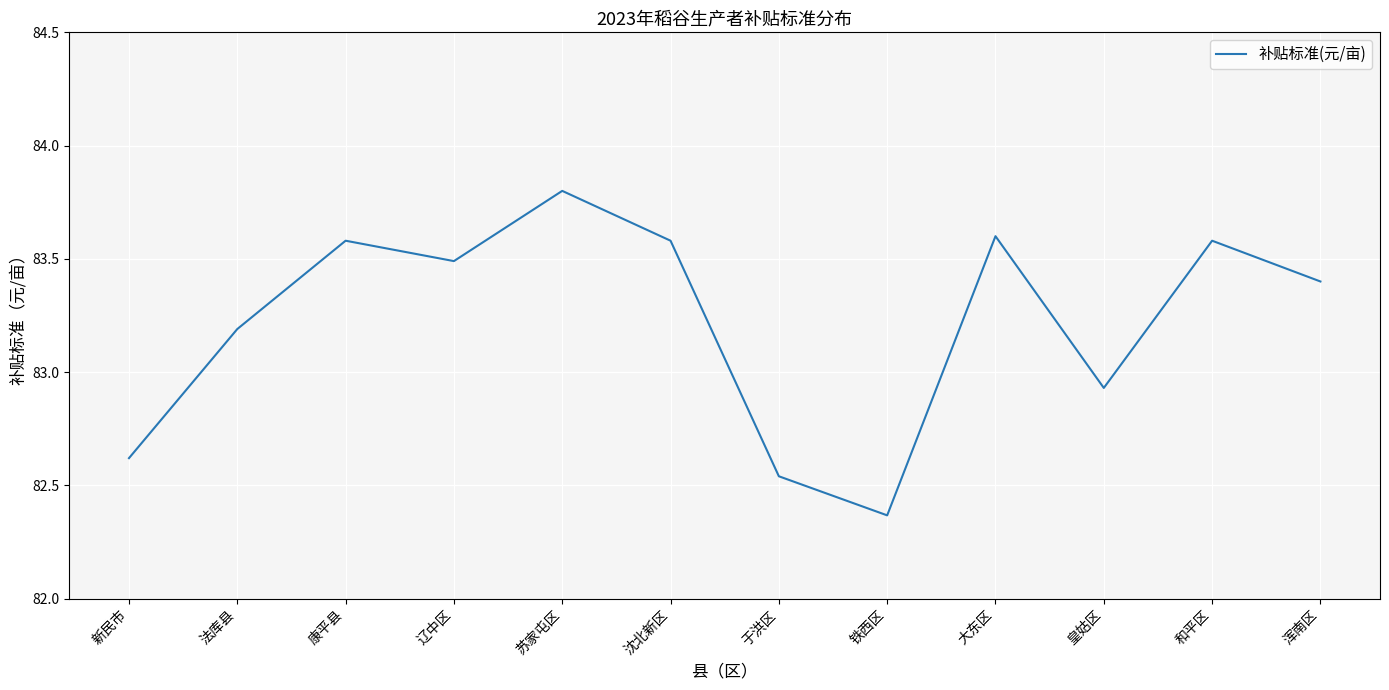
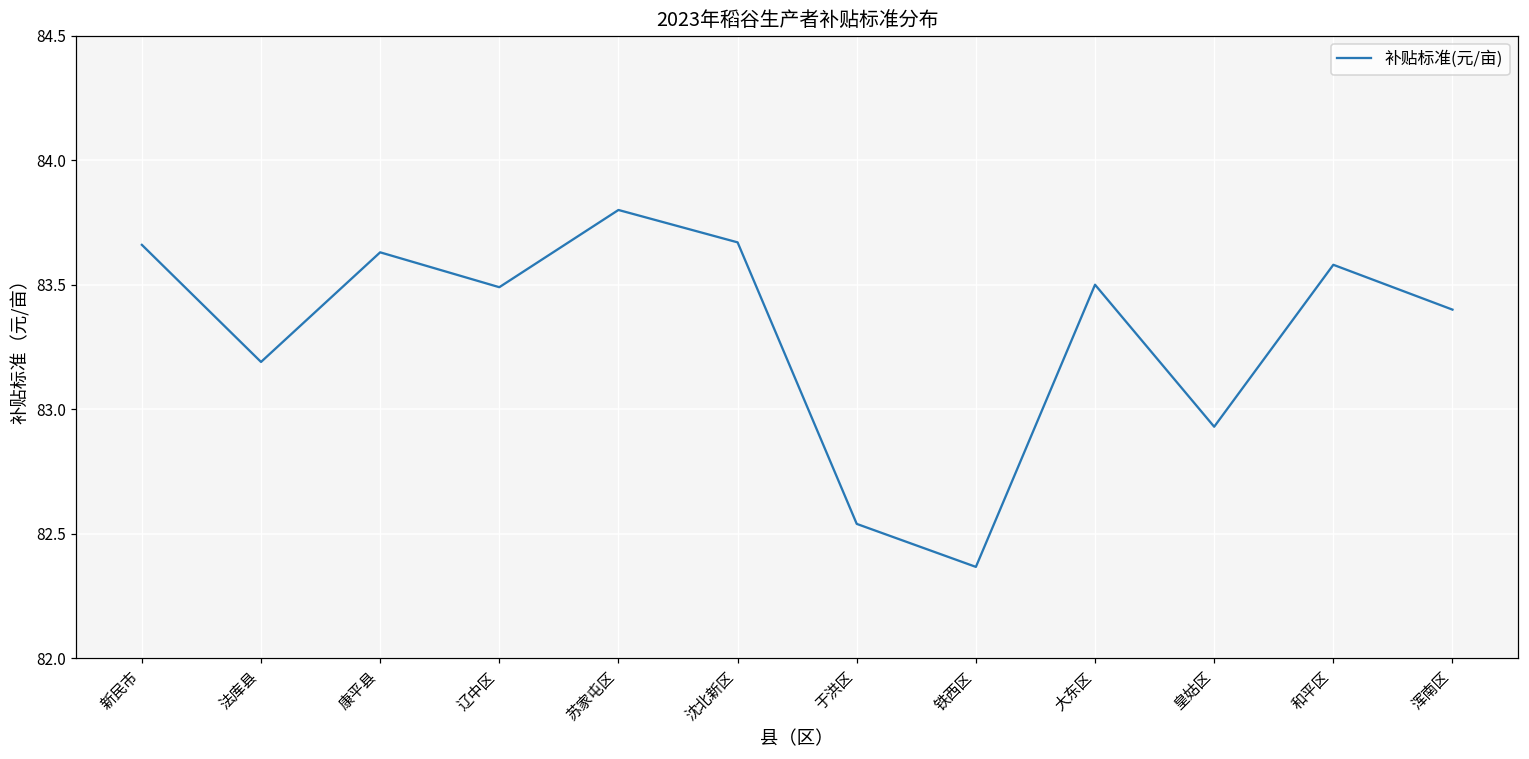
新民市: 82.62 -> 83.66
康平县: 83.58 -> 83.63
沈北新区: 83.58 -> 83.67
大东区: 83.6 -> 83.5
